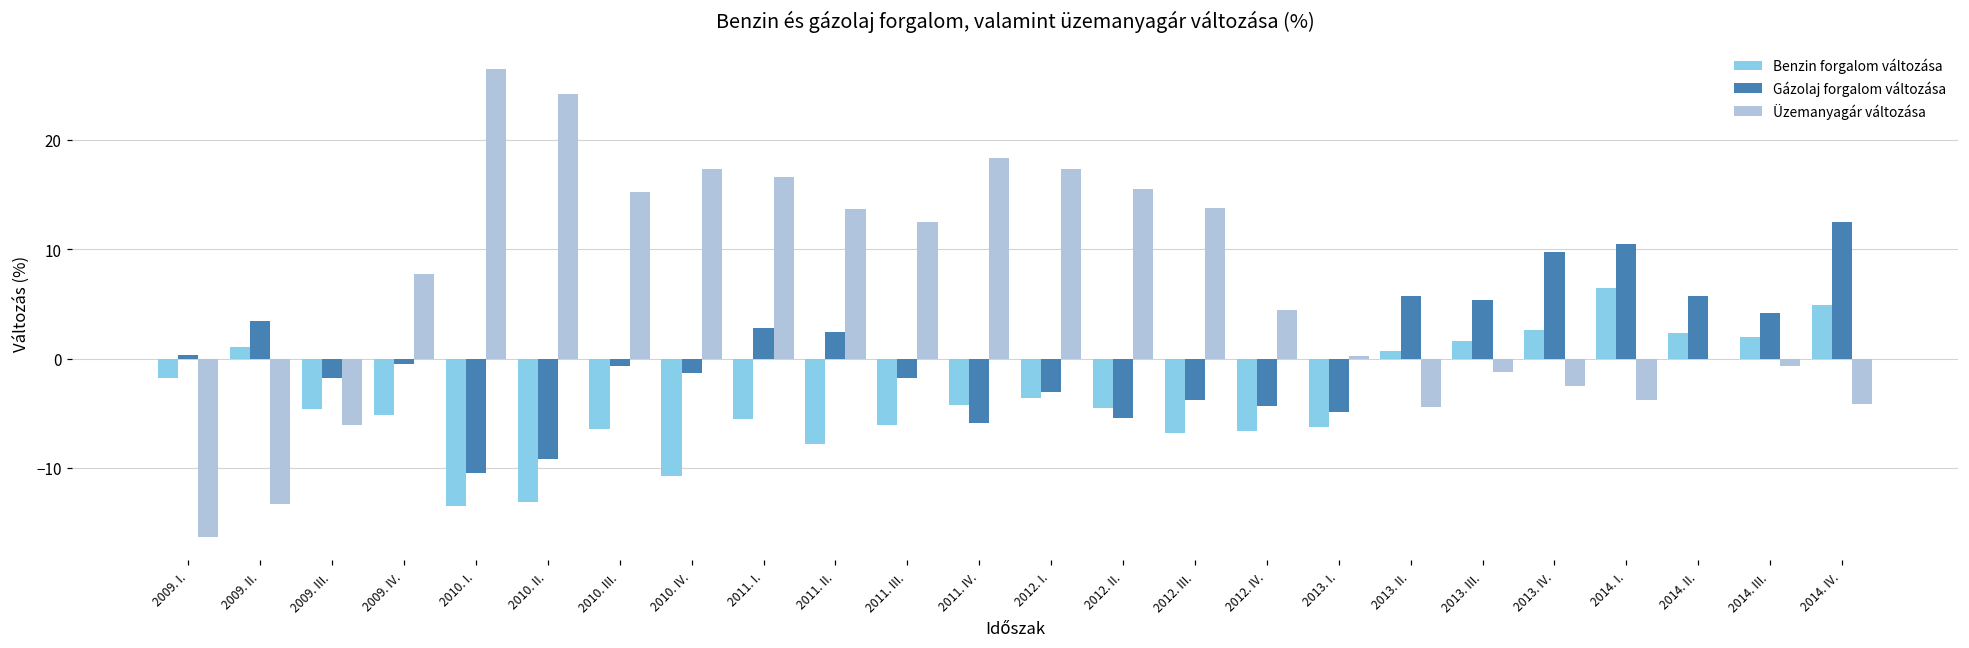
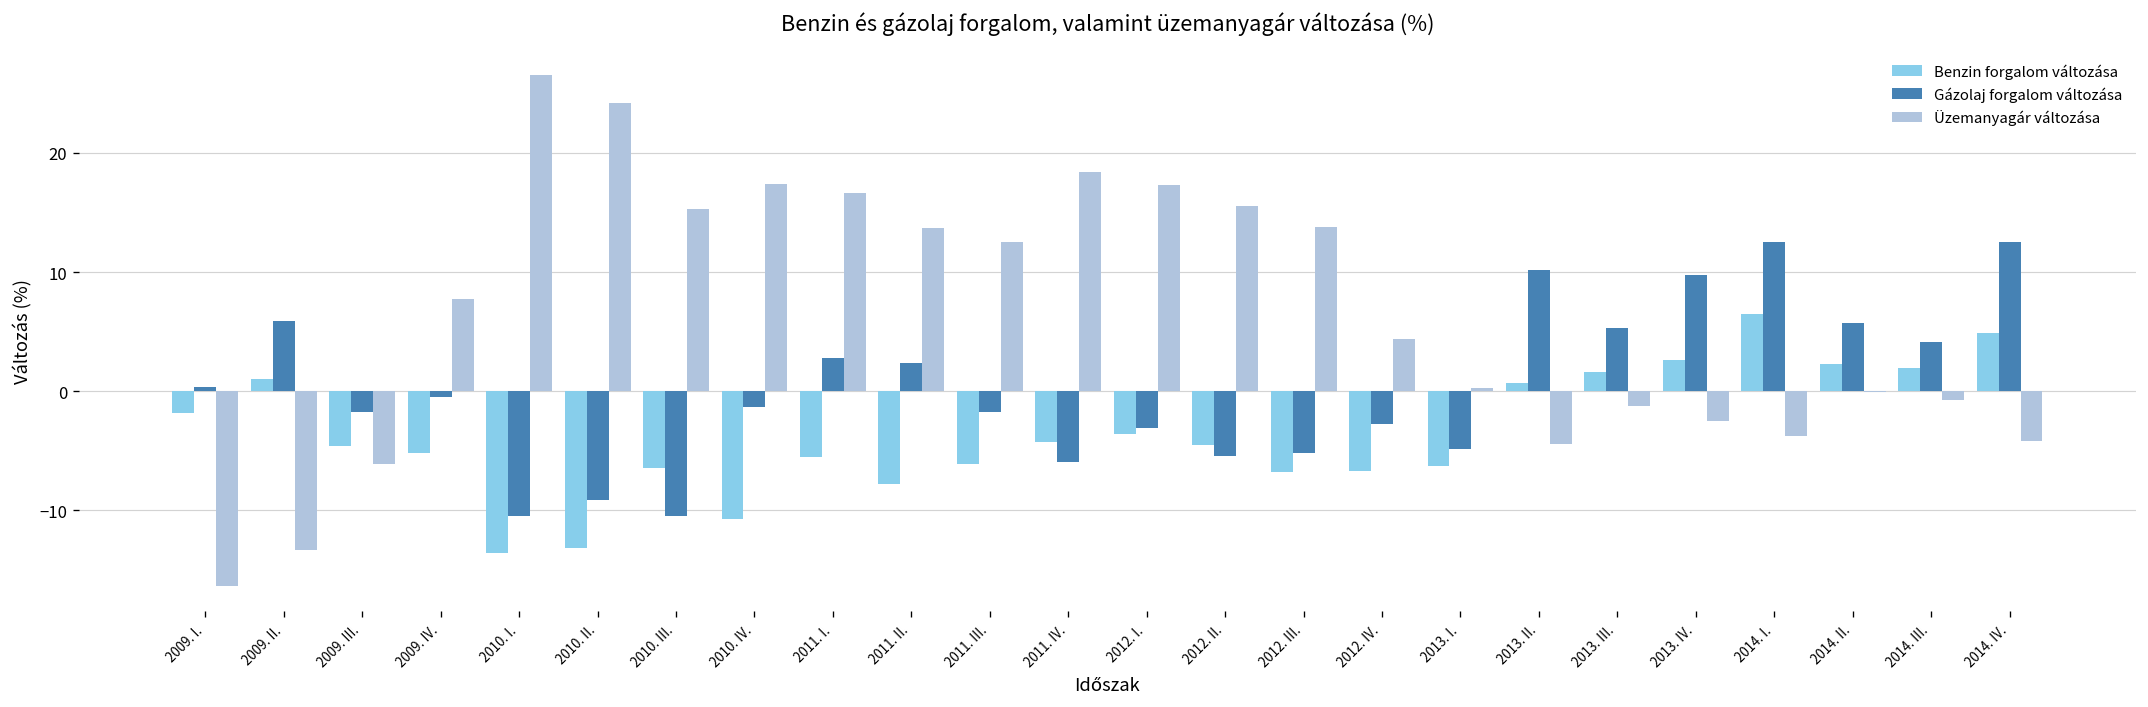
Gázolaj forgalom változása, 2009. II.: 3 -> 6
Gázolaj forgalom változása, 2010. III.: -1 -> -10
Gázolaj forgalom változása, 2012. III.: -4 -> -5
Gázolaj forgalom változása, 2012. IV.: -4 -> -3
Gázolaj forgalom változása, 2013. II.: 6 -> 10
Gázolaj forgalom változása, 2014. I.: 10 -> 13
